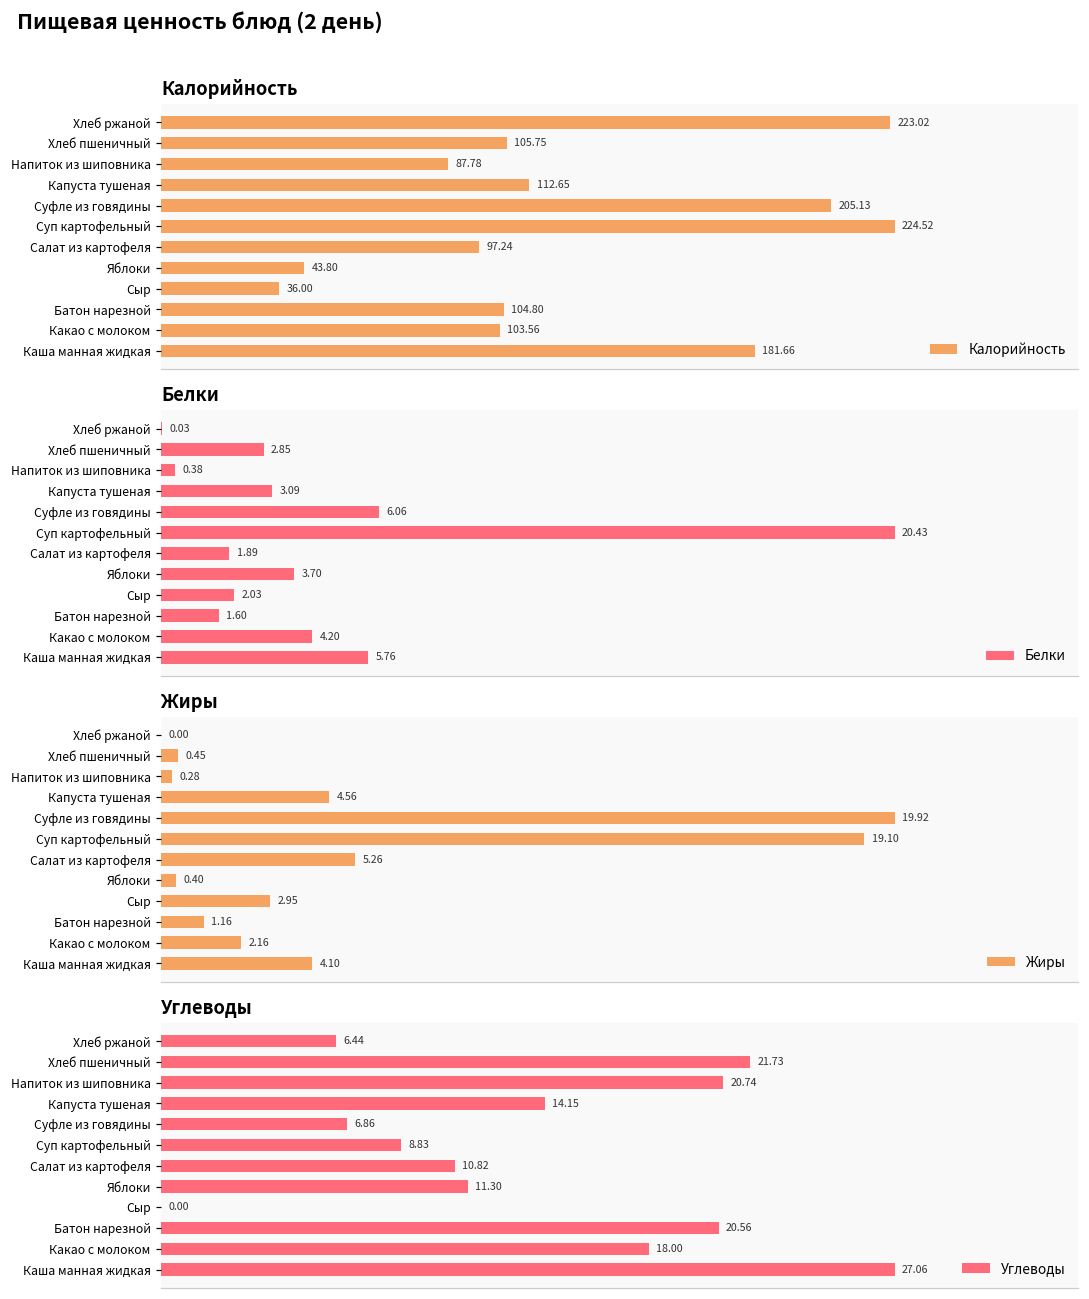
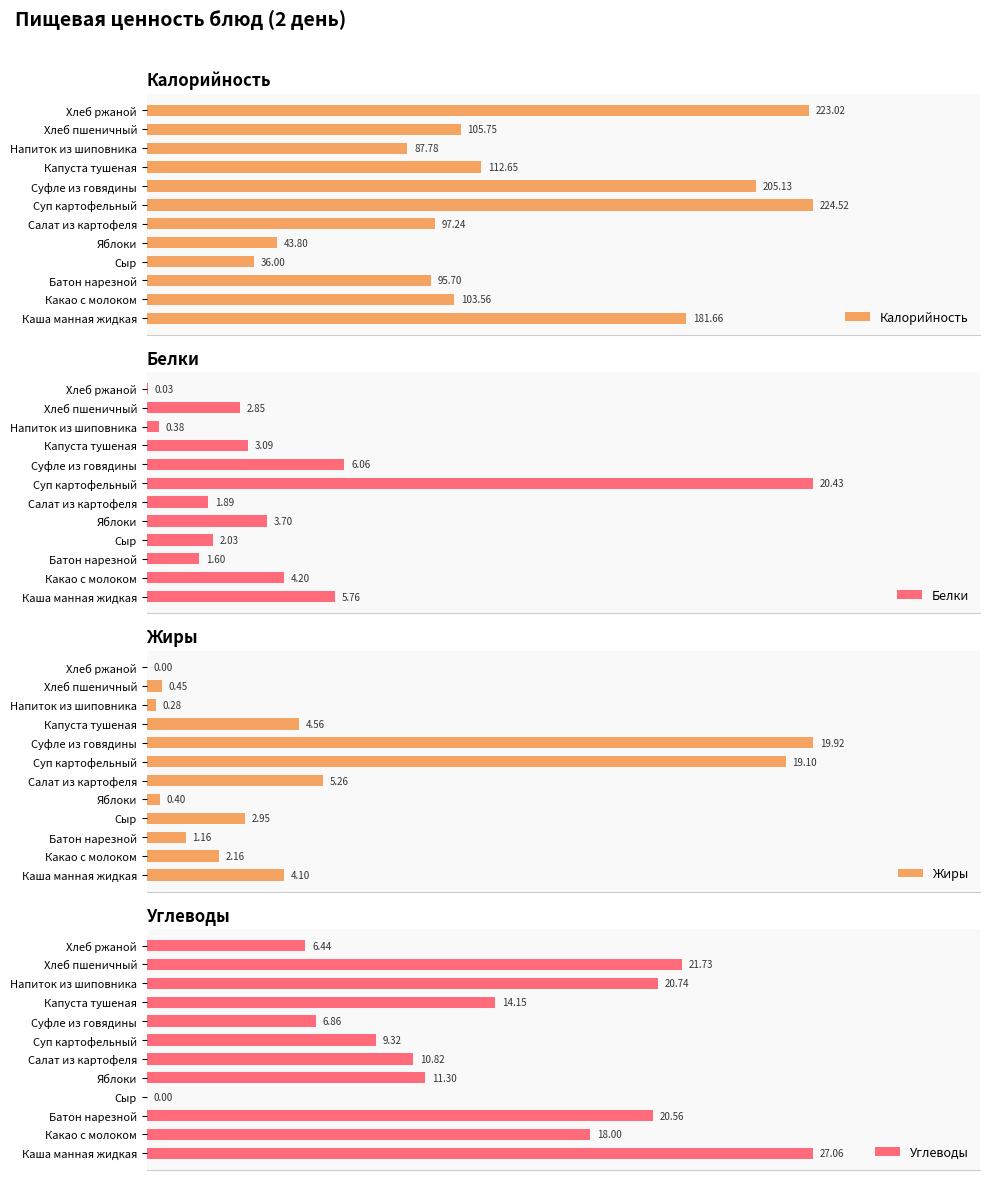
Калорийность, Батон нарезной: 104.80 -> 95.70
Углеводы, Суп картофельный: 8.83 -> 9.32
